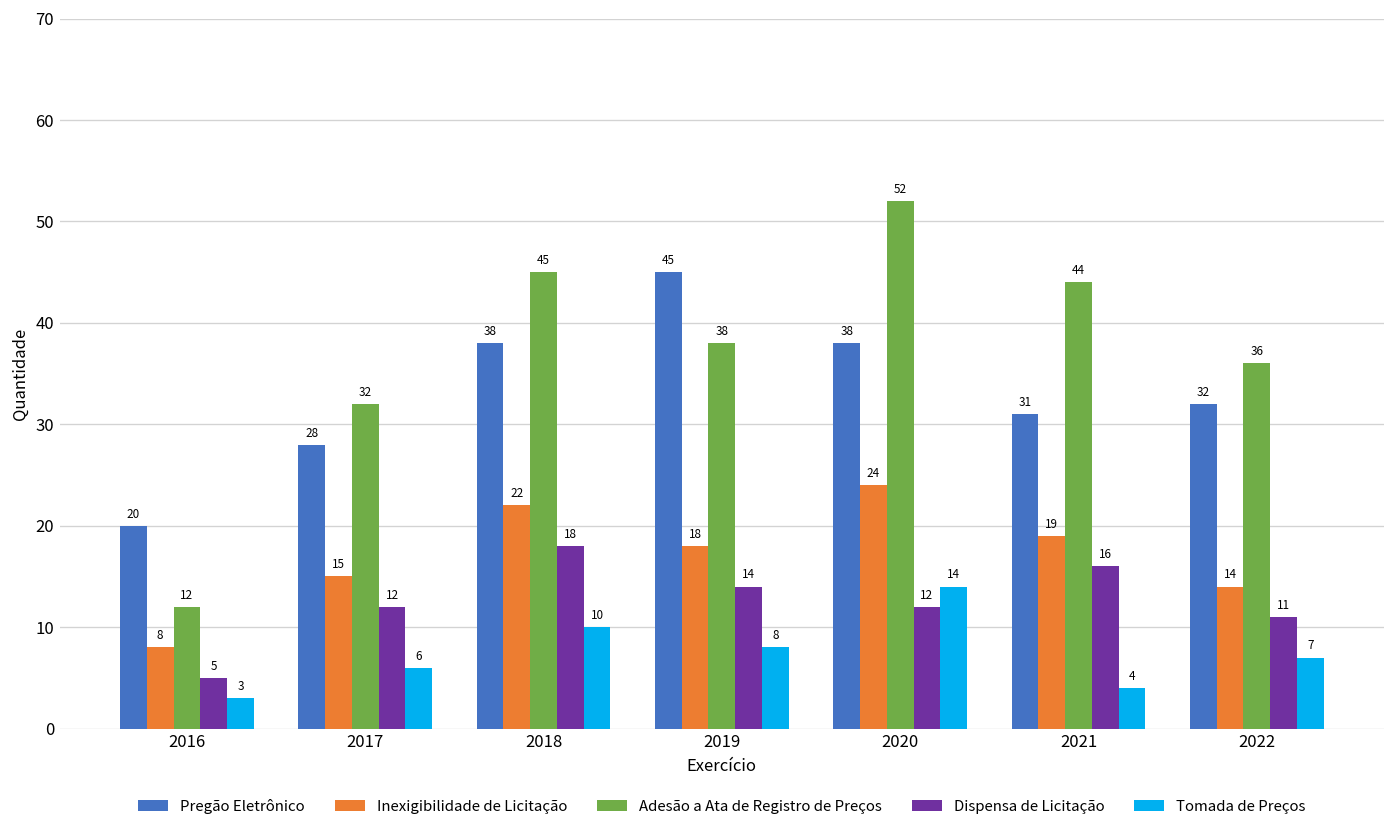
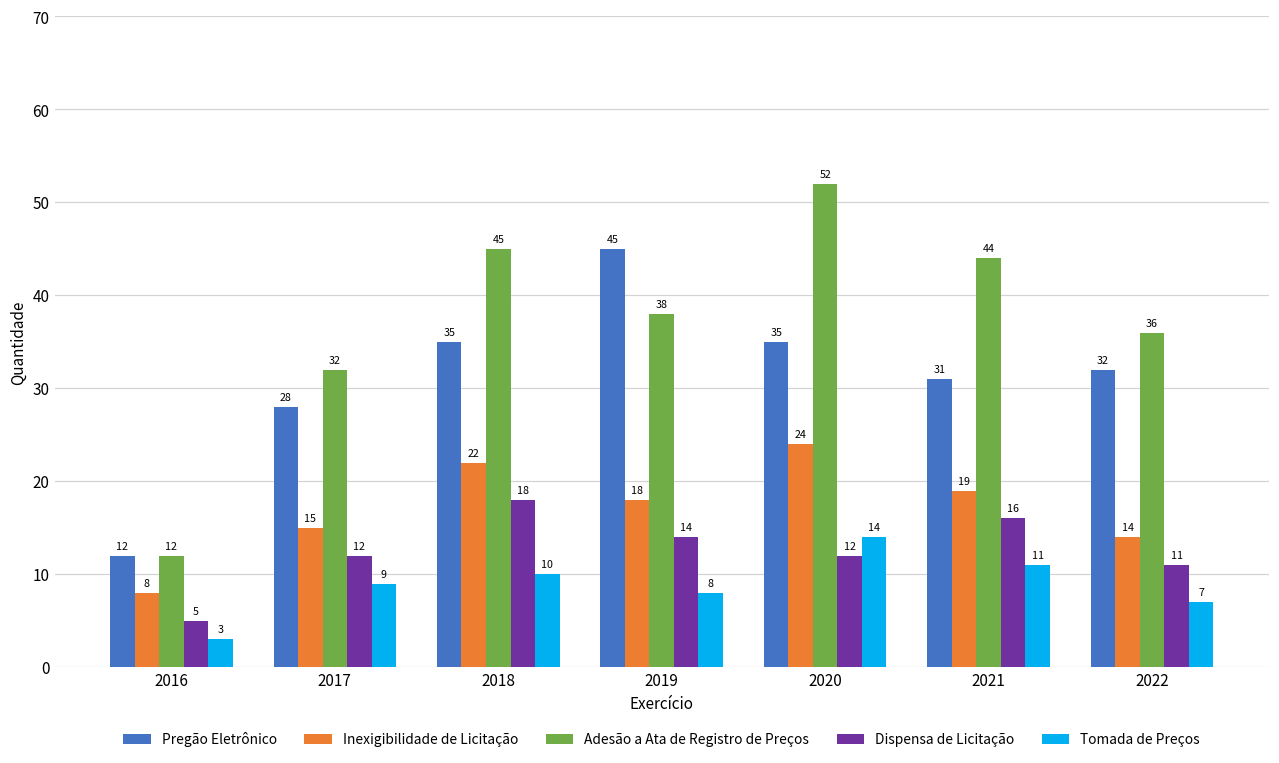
Pregão Eletrônico, 2016: 20 -> 12
Tomada de Preços, 2017: 6 -> 9
Pregão Eletrônico, 2018: 38 -> 35
Pregão Eletrônico, 2020: 38 -> 35
Tomada de Preços, 2021: 4 -> 11
